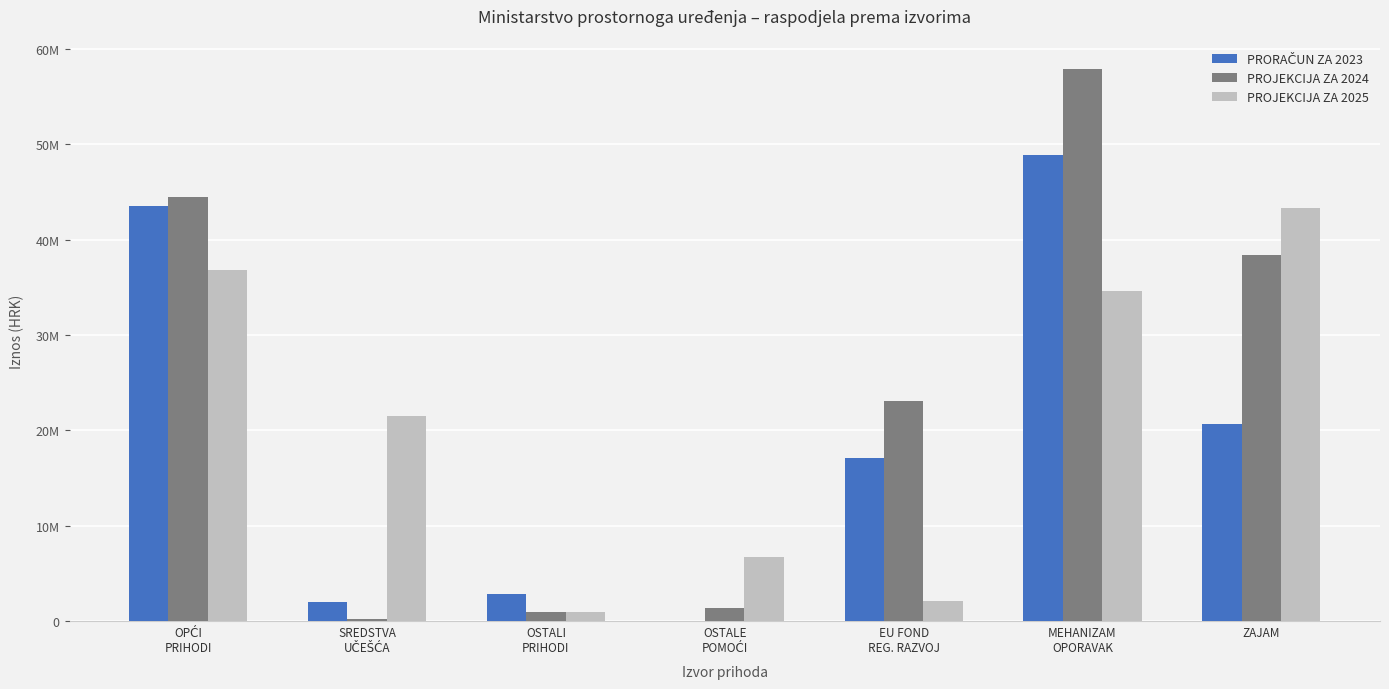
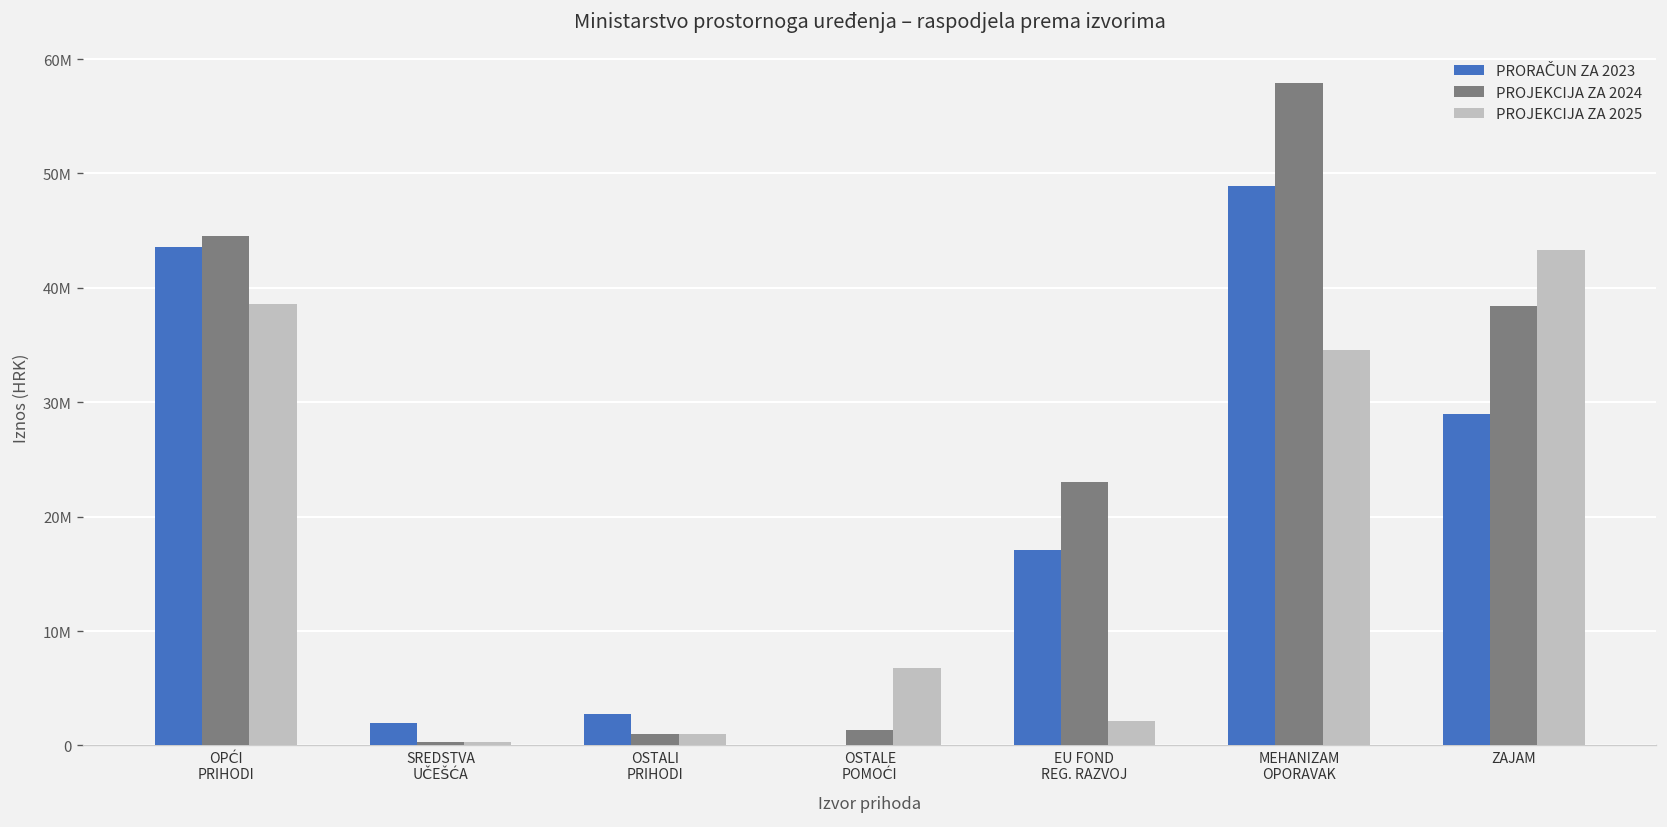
PROJEKCIJA ZA 2025, OPĆI PRIHODI: 37000000 -> 39000000
PROJEKCIJA ZA 2025, SREDSTVA UČEŠĆA: 21000000 -> 0
PRORAČUN ZA 2023, ZAJAM: 21000000 -> 29000000
